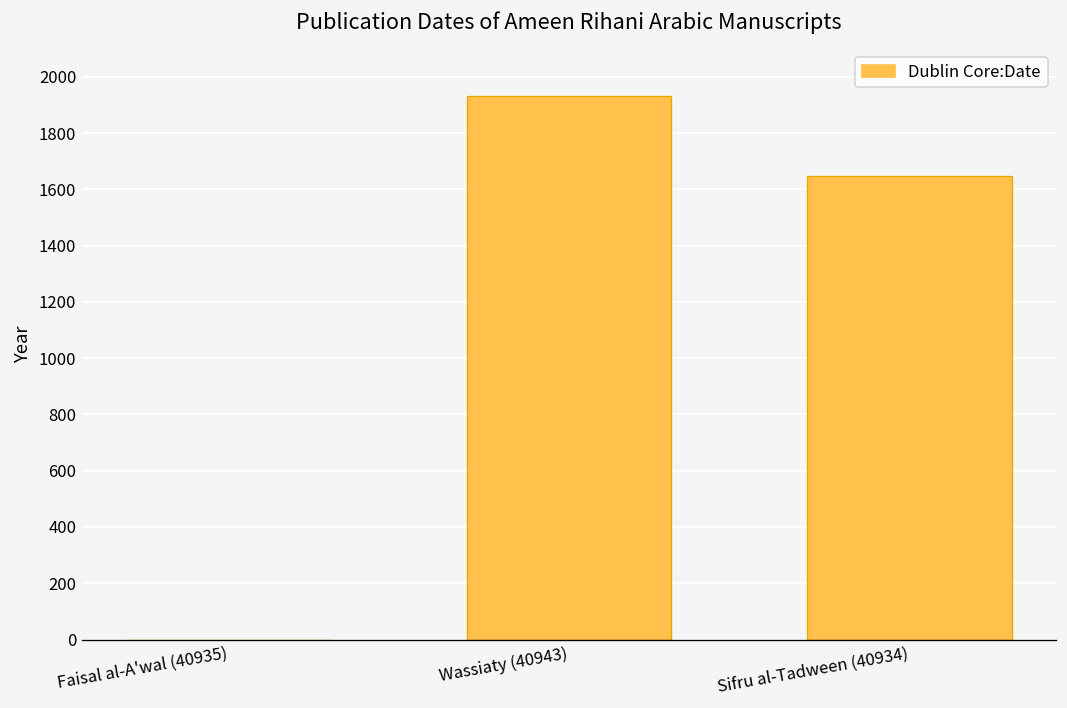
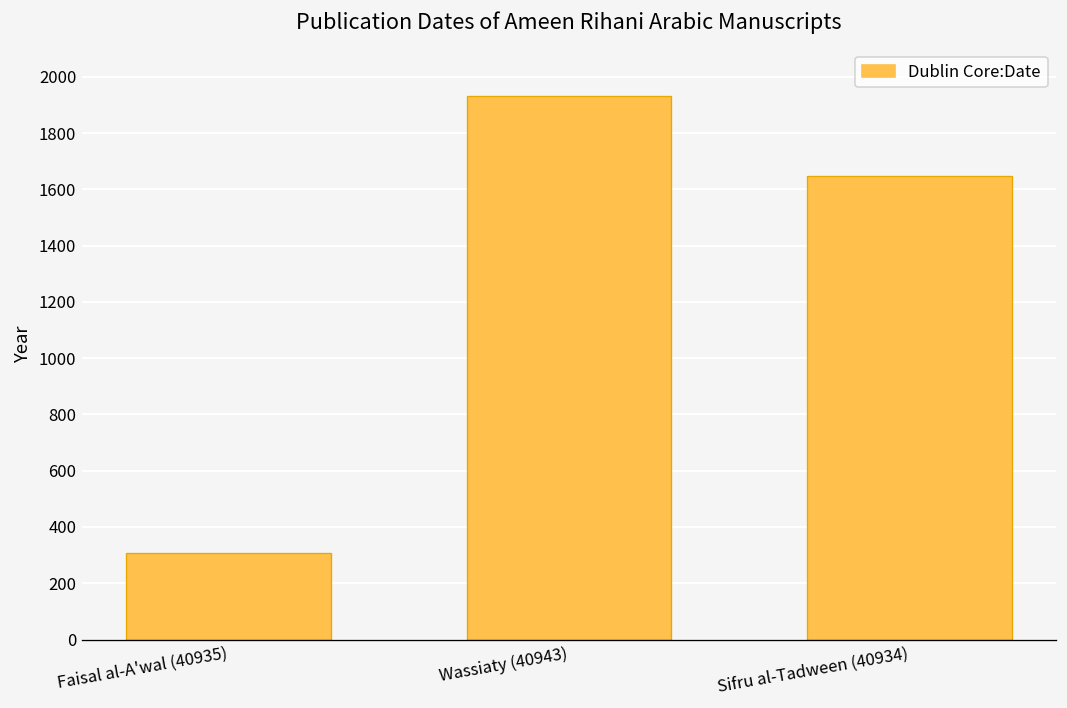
Faisal al-A'wal (40935): 0 -> 310
